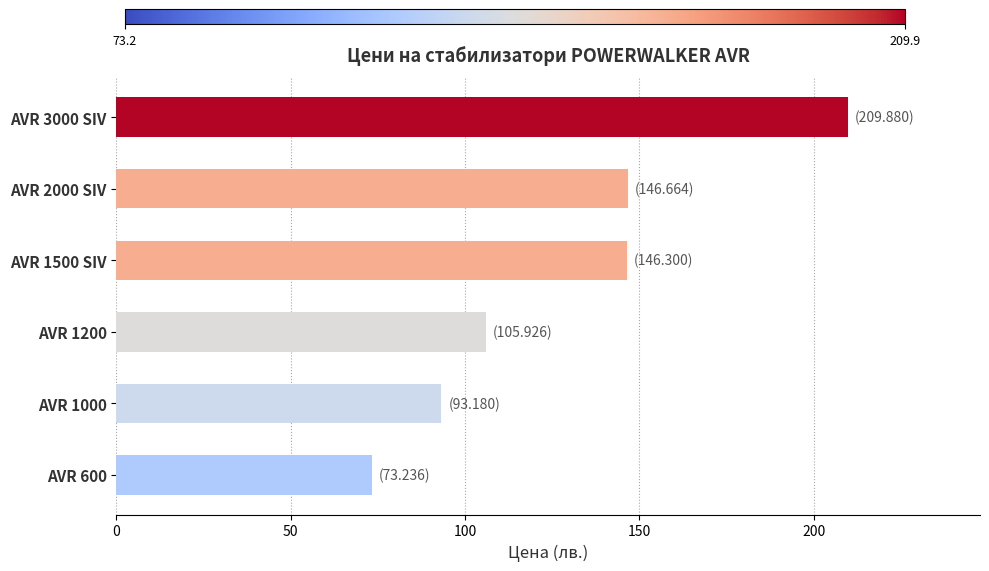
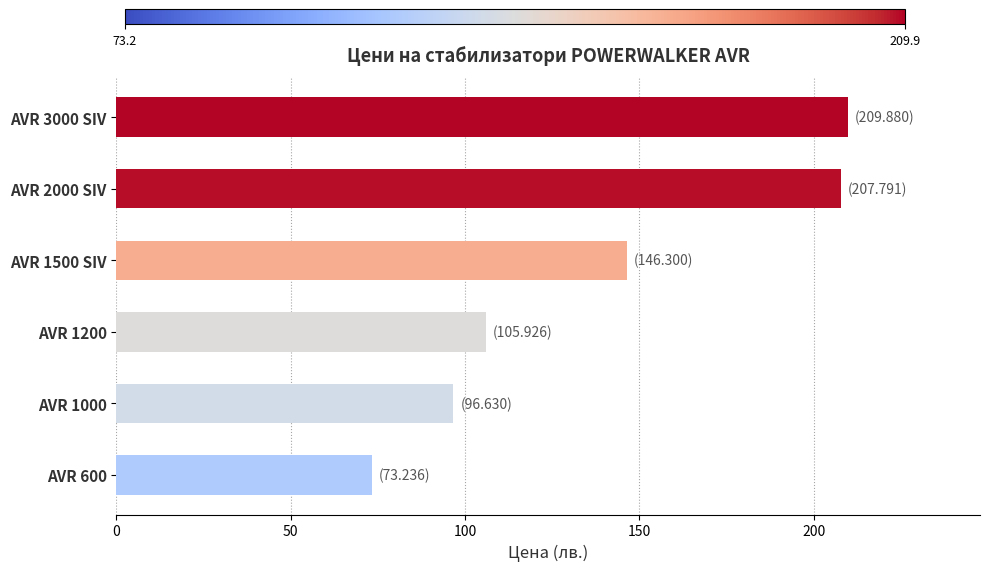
AVR 2000 SIV: (146.664) -> (207.791)
AVR 1000: (93.180) -> (96.630)
